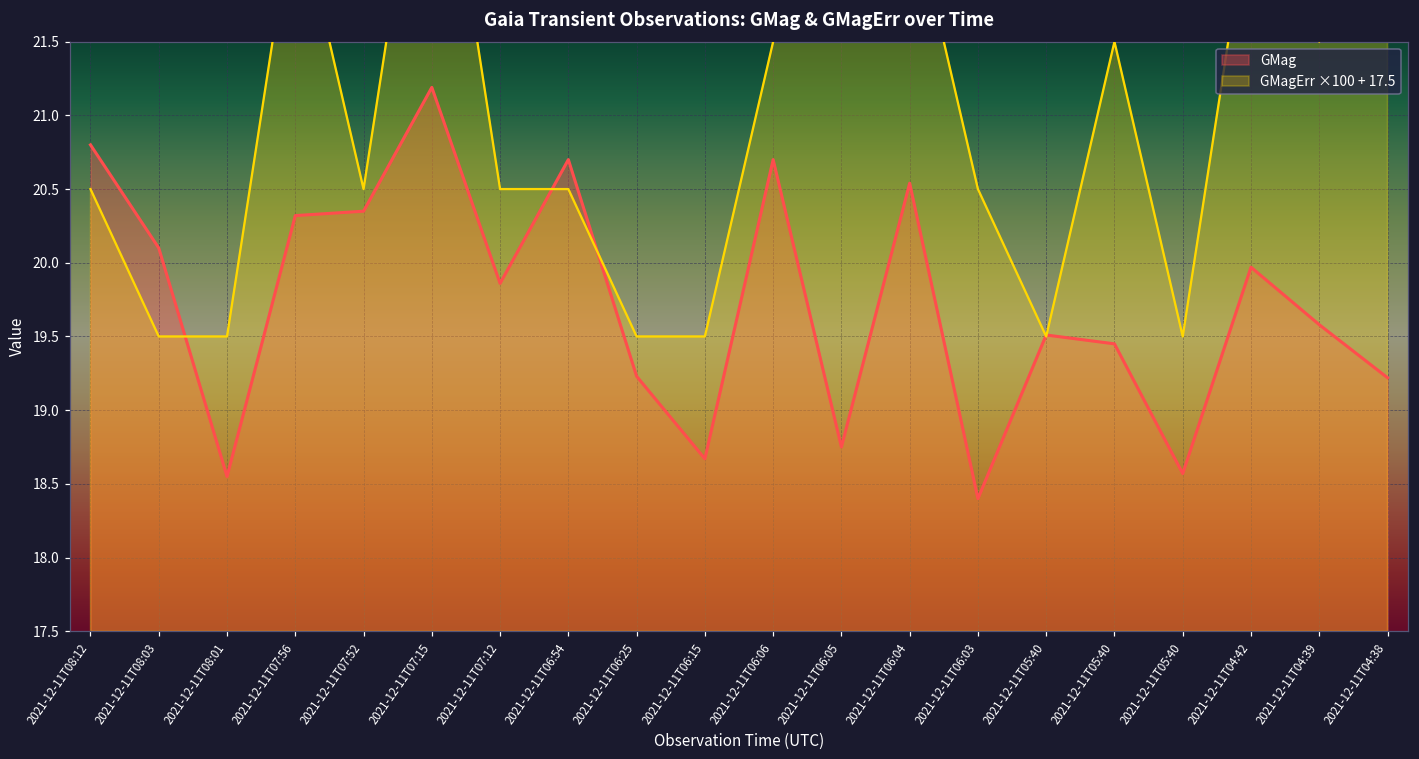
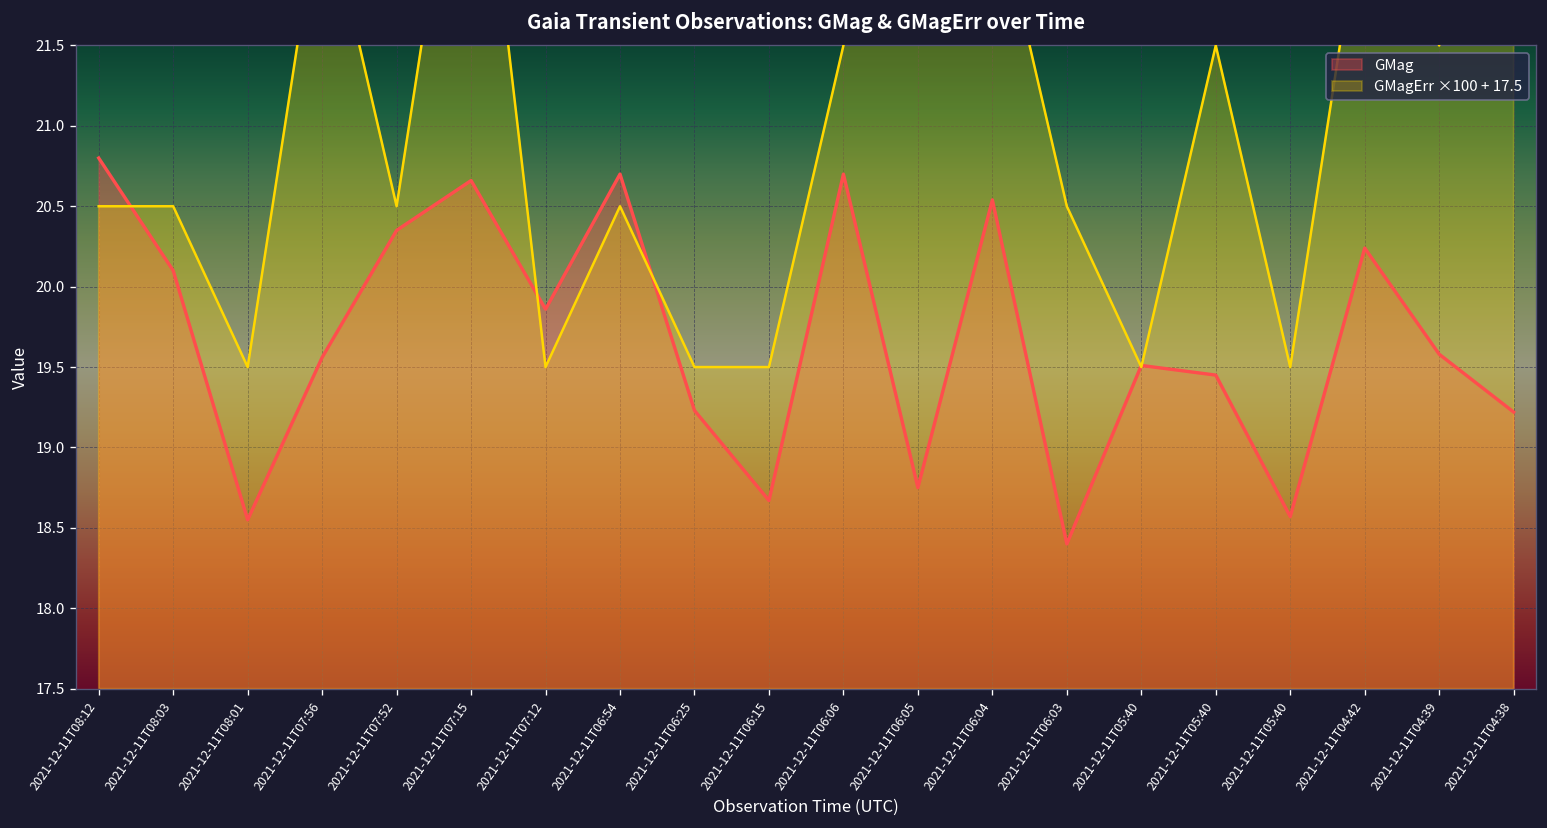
GMagErr ×100 + 17.5, 2021-12-11T08:03: 19.50 -> 20.50
GMag, 2021-12-11T07:56: 20.32 -> 19.56
GMag, 2021-12-11T07:15: 21.19 -> 20.66
GMagErr ×100 + 17.5, 2021-12-11T07:12: 20.50 -> 19.50
GMag, 2021-12-11T04:42: 19.97 -> 20.24
